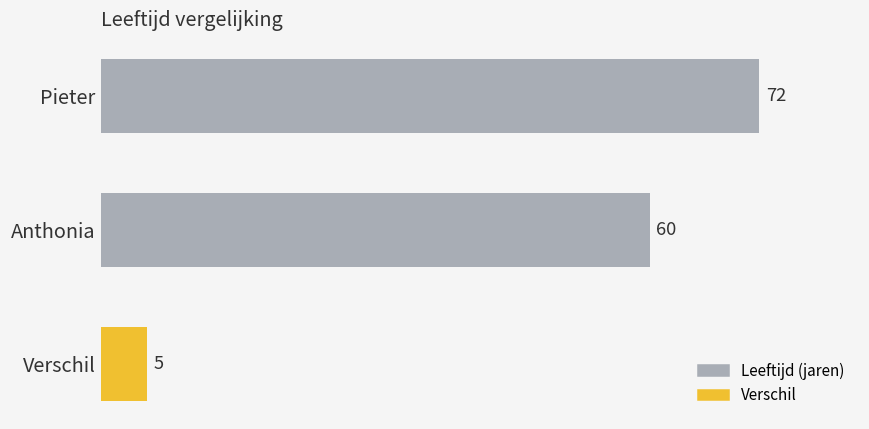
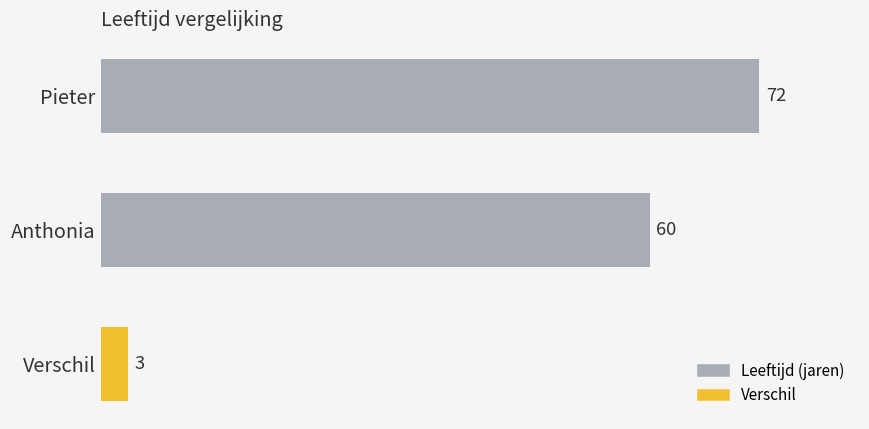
Verschil: 5 -> 3
